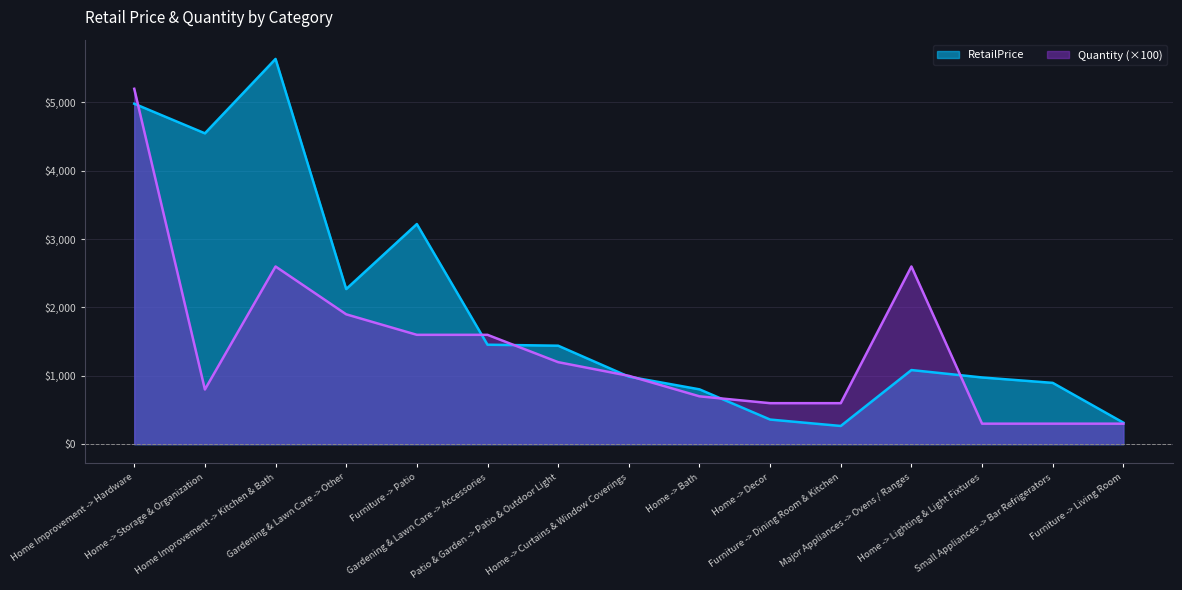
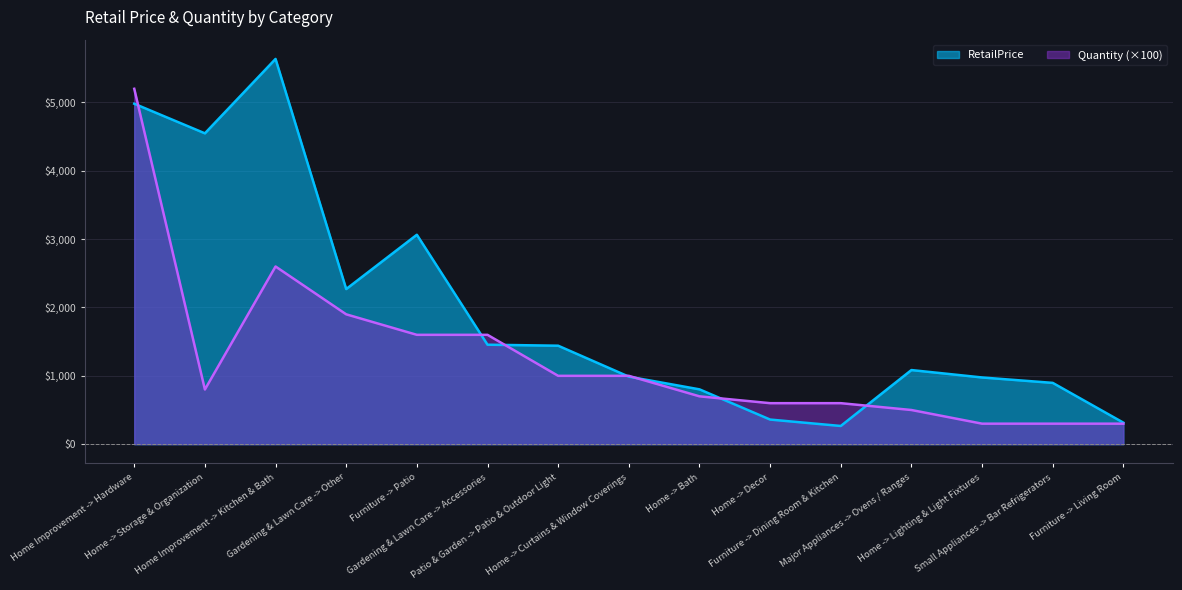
RetailPrice, Furniture -> Patio: $3,200 -> $3,100
Quantity (×100), Patio & Garden -> Patio & Outdoor Light: $1,200 -> $1,000
Quantity (×100), Major Appliances -> Ovens / Ranges: $2,600 -> $500
